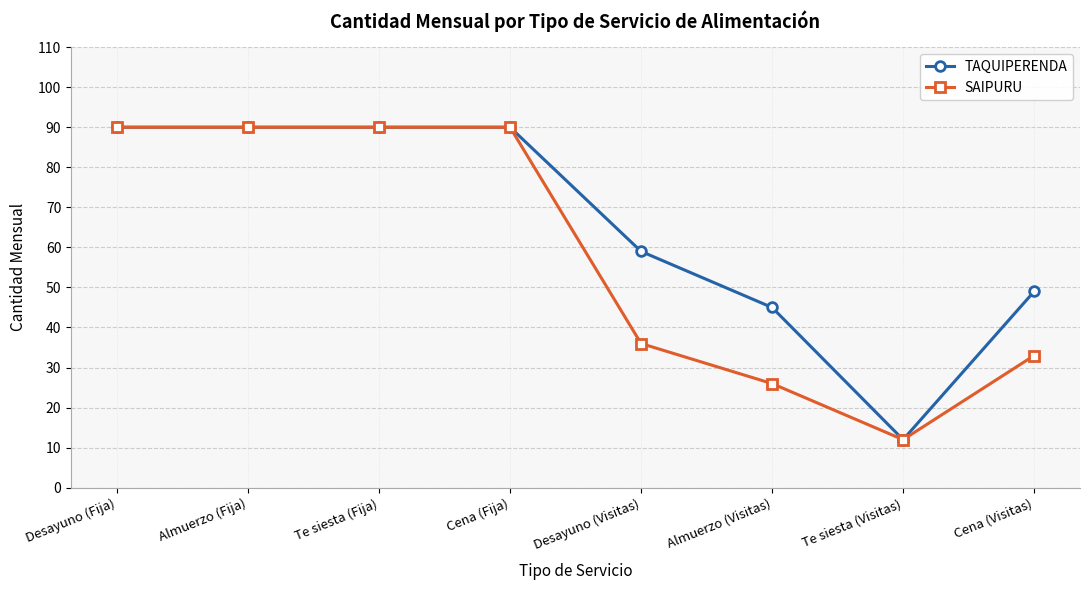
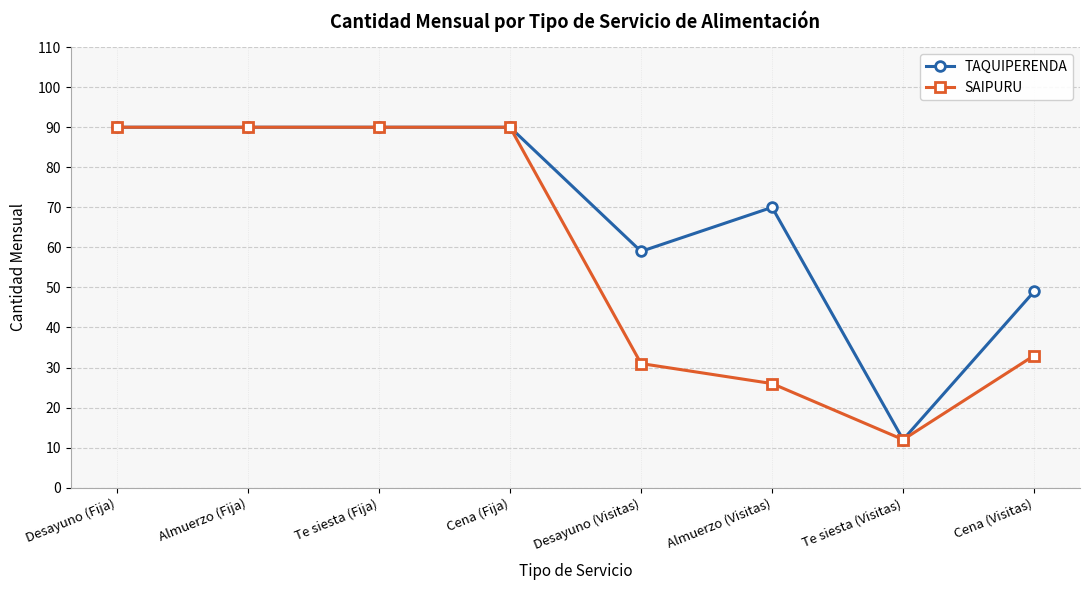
SAIPURU, Desayuno (Visitas): 36 -> 31
TAQUIPERENDA, Almuerzo (Visitas): 45 -> 70
